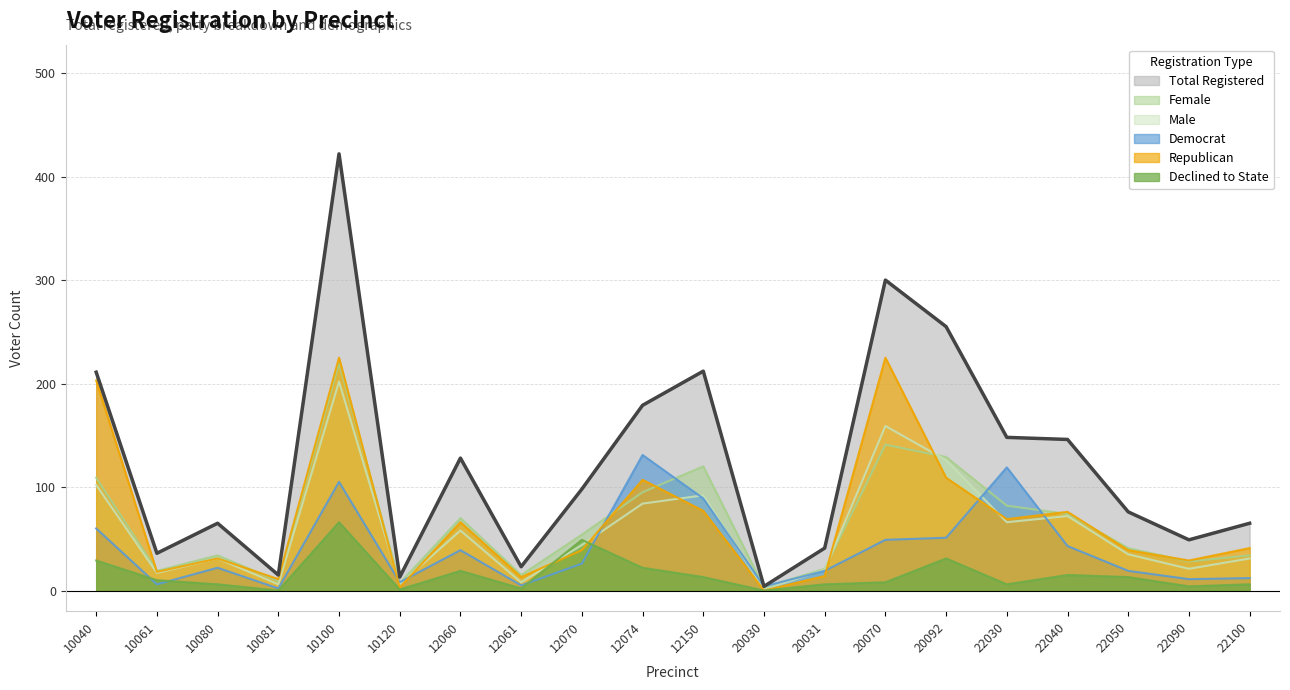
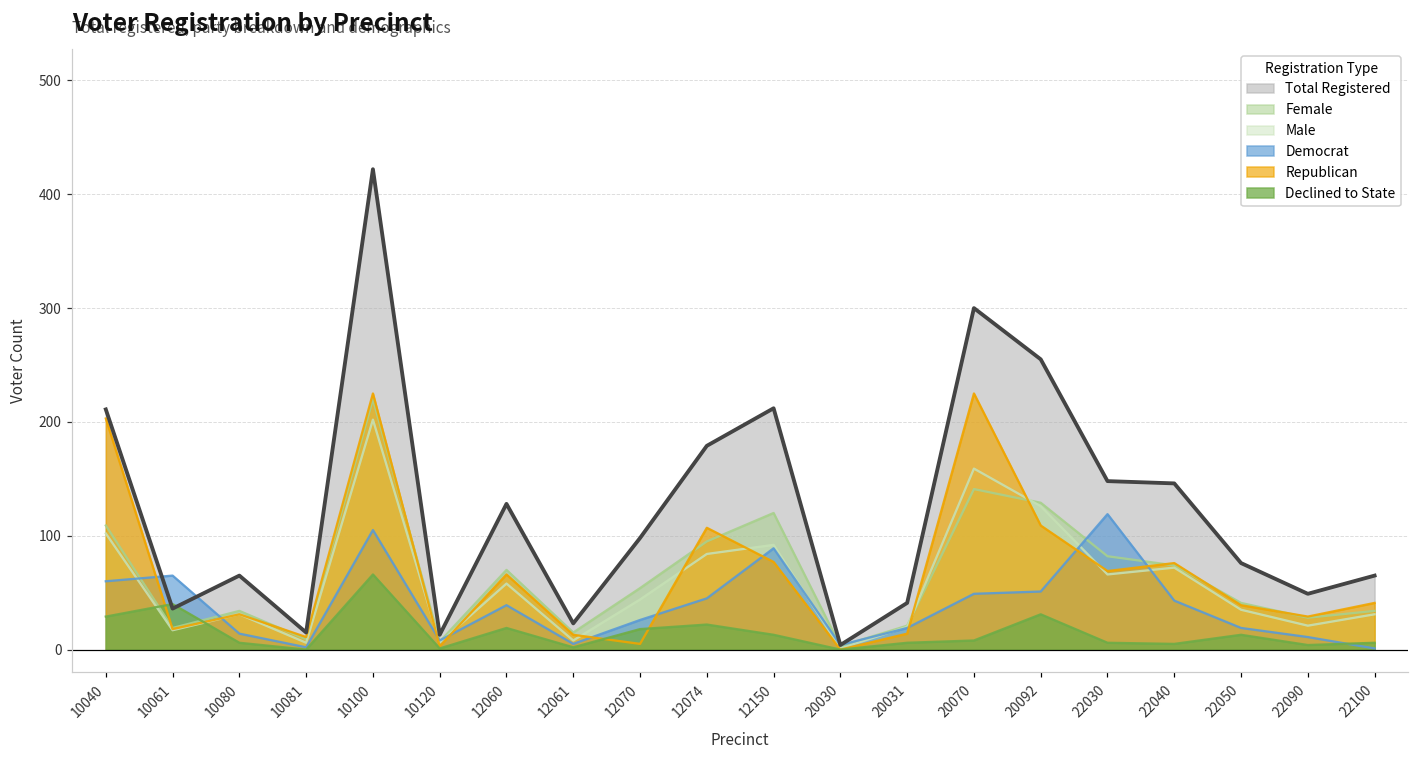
Democrat, 10061: 6 -> 65
Declined to State, 10061: 10 -> 40
Democrat, 10080: 22 -> 14
Republican, 12070: 39 -> 5
Declined to State, 12070: 49 -> 18
Democrat, 12074: 131 -> 45
Declined to State, 22040: 15 -> 5
Democrat, 22100: 12 -> 1
